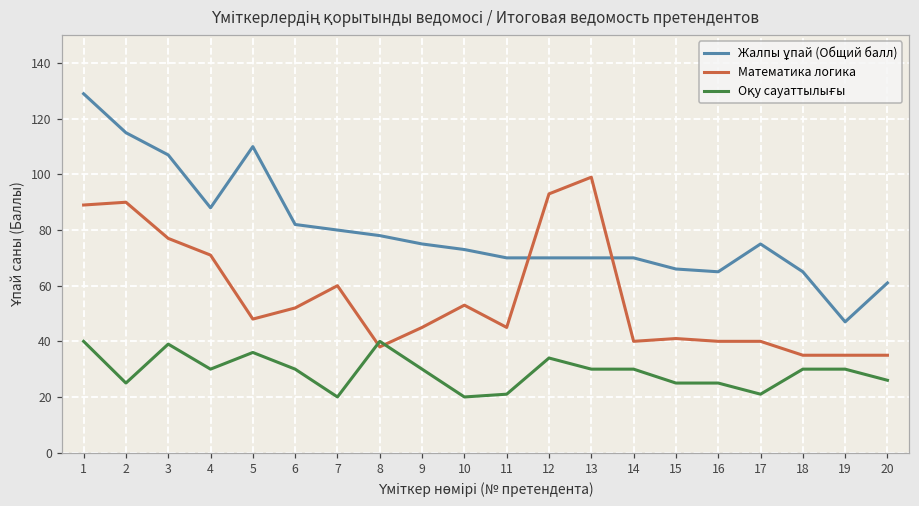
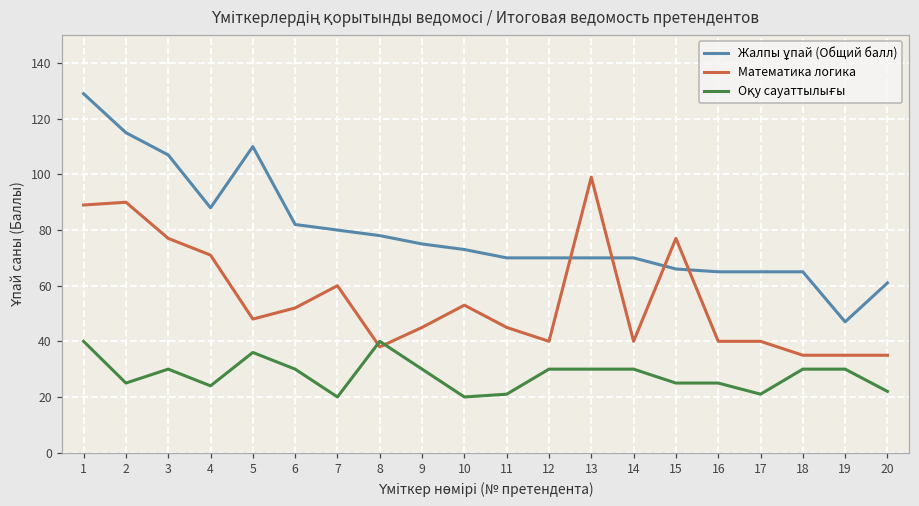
Оқу сауаттылығы, 3: 39 -> 30
Оқу сауаттылығы, 4: 30 -> 24
Математика логика, 12: 93 -> 40
Оқу сауаттылығы, 12: 34 -> 30
Математика логика, 15: 41 -> 77
Жалпы ұпай (Общий балл), 17: 75 -> 65
Оқу сауаттылығы, 20: 26 -> 22
